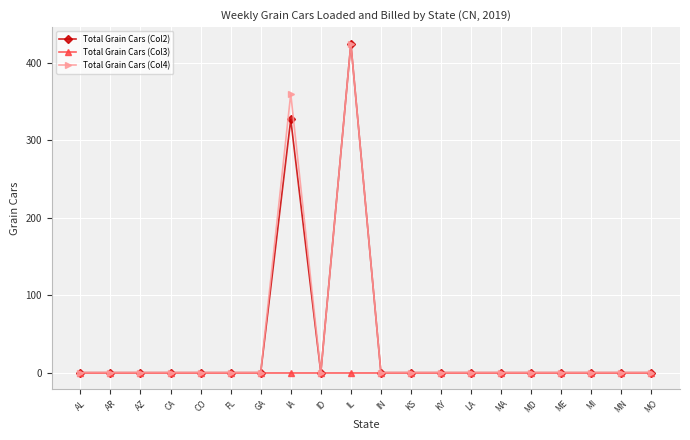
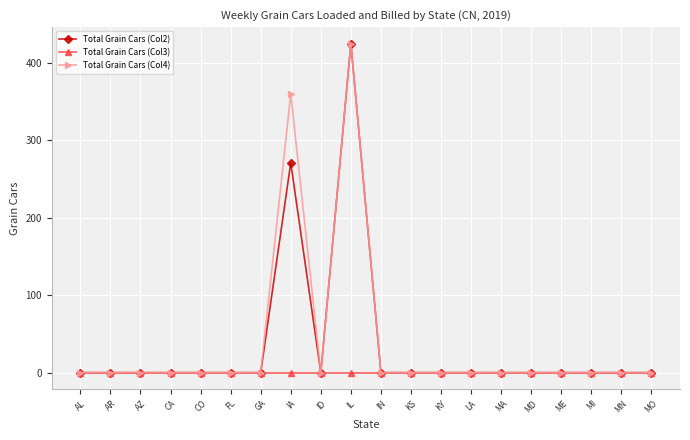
Total Grain Cars (Col2), IA: 330 -> 270
